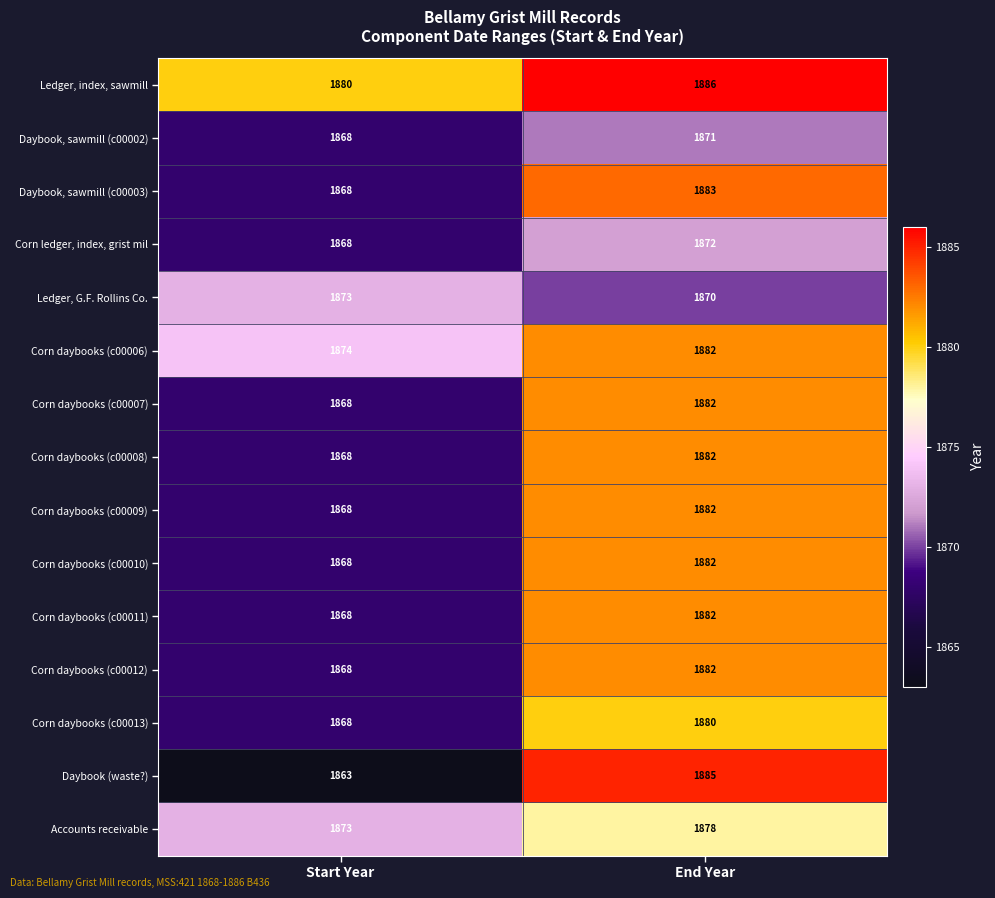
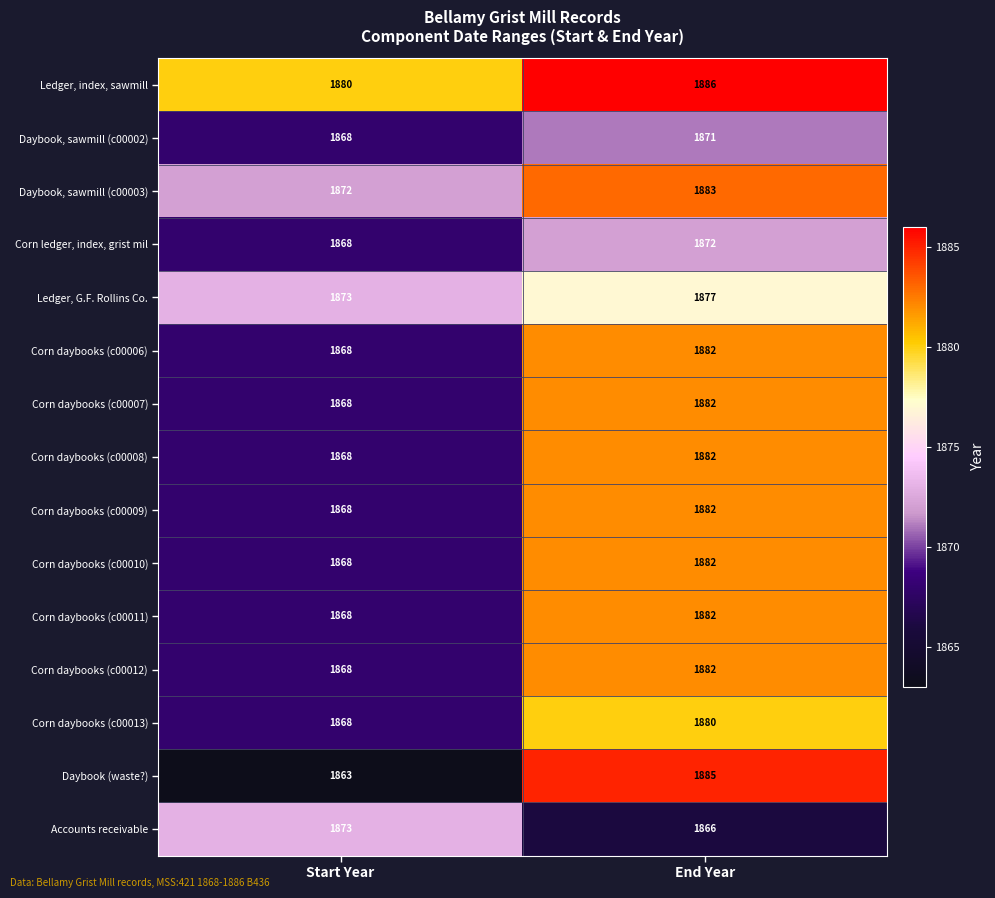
Daybook, sawmill (c00003), Start Year: 1868 -> 1872
Ledger, G.F. Rollins Co., End Year: 1870 -> 1877
Corn daybooks (c00006), Start Year: 1874 -> 1868
Accounts receivable, End Year: 1878 -> 1866
